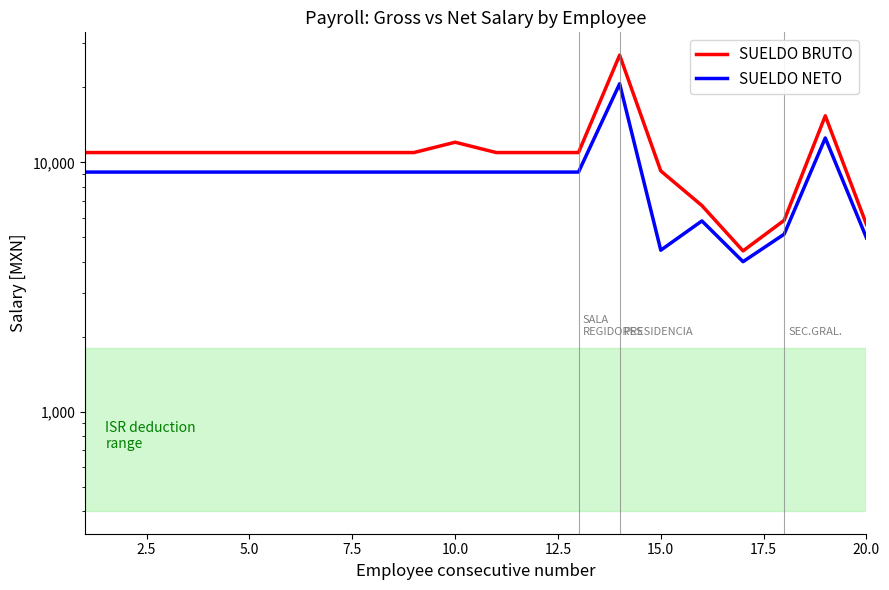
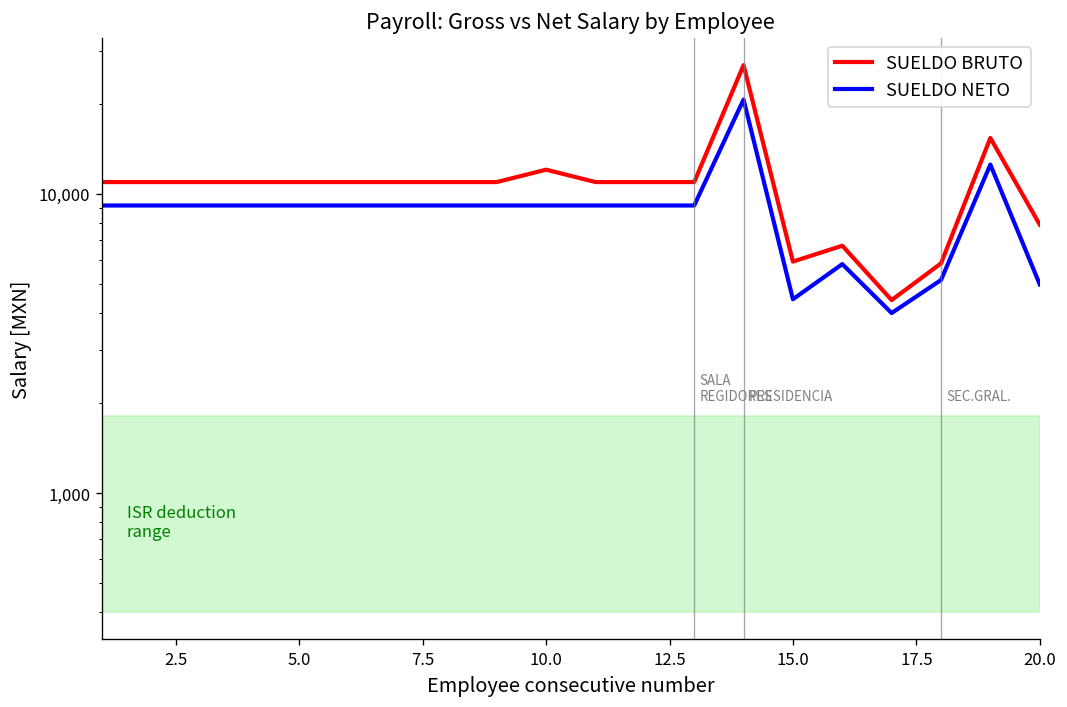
SUELDO BRUTO, 15.0: 9,200 -> 5,900
SUELDO BRUTO, 20.0: 5,600 -> 7,900
